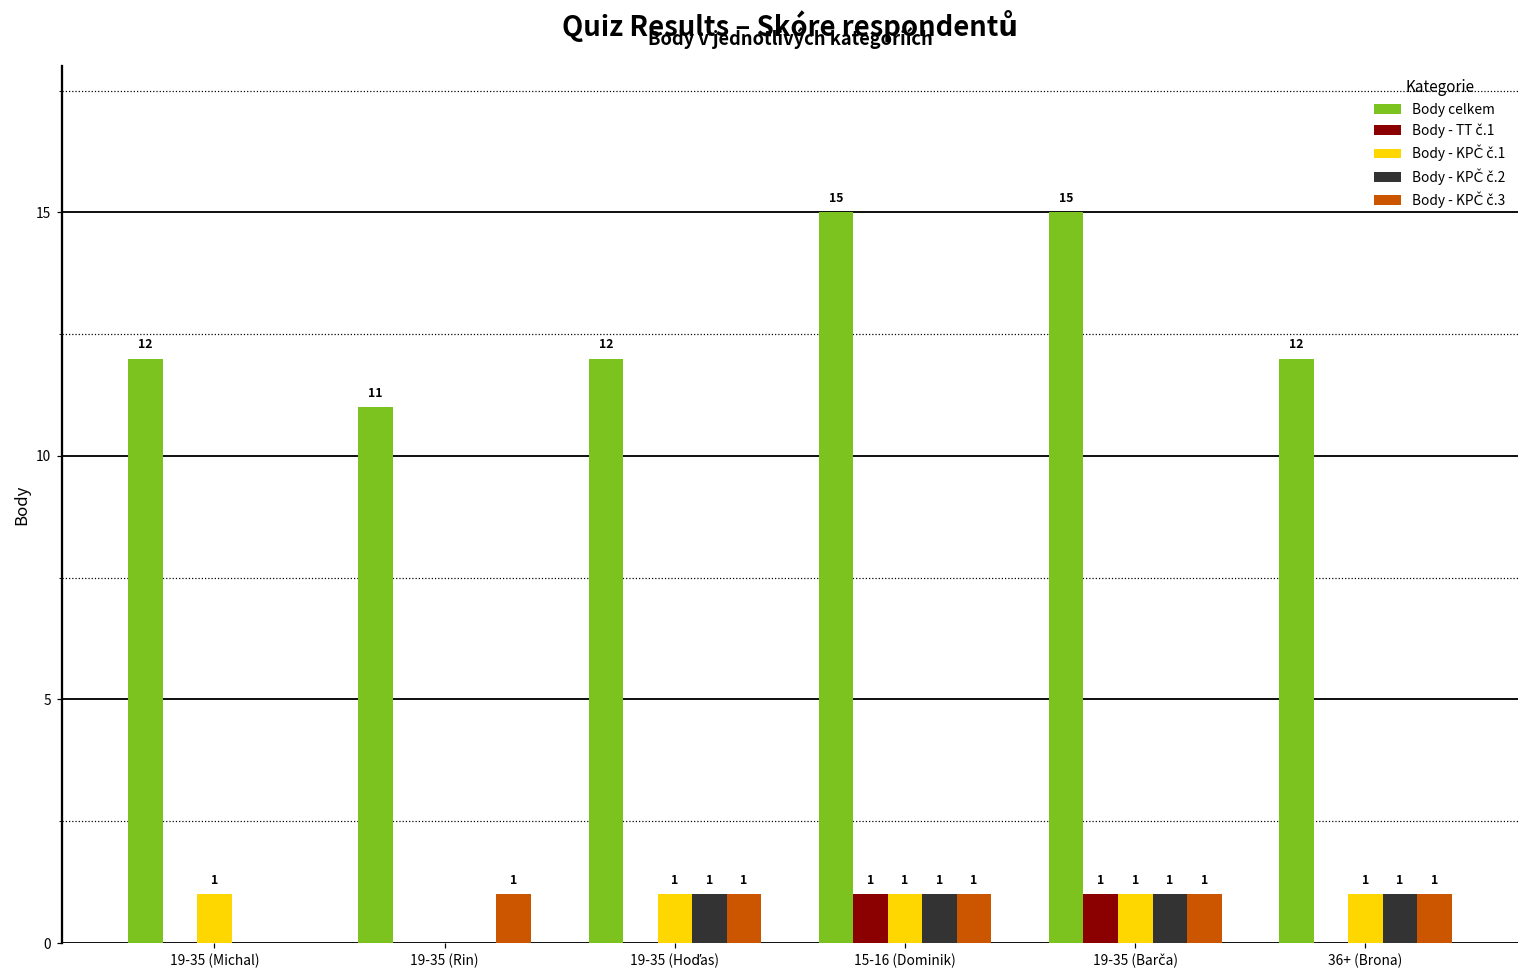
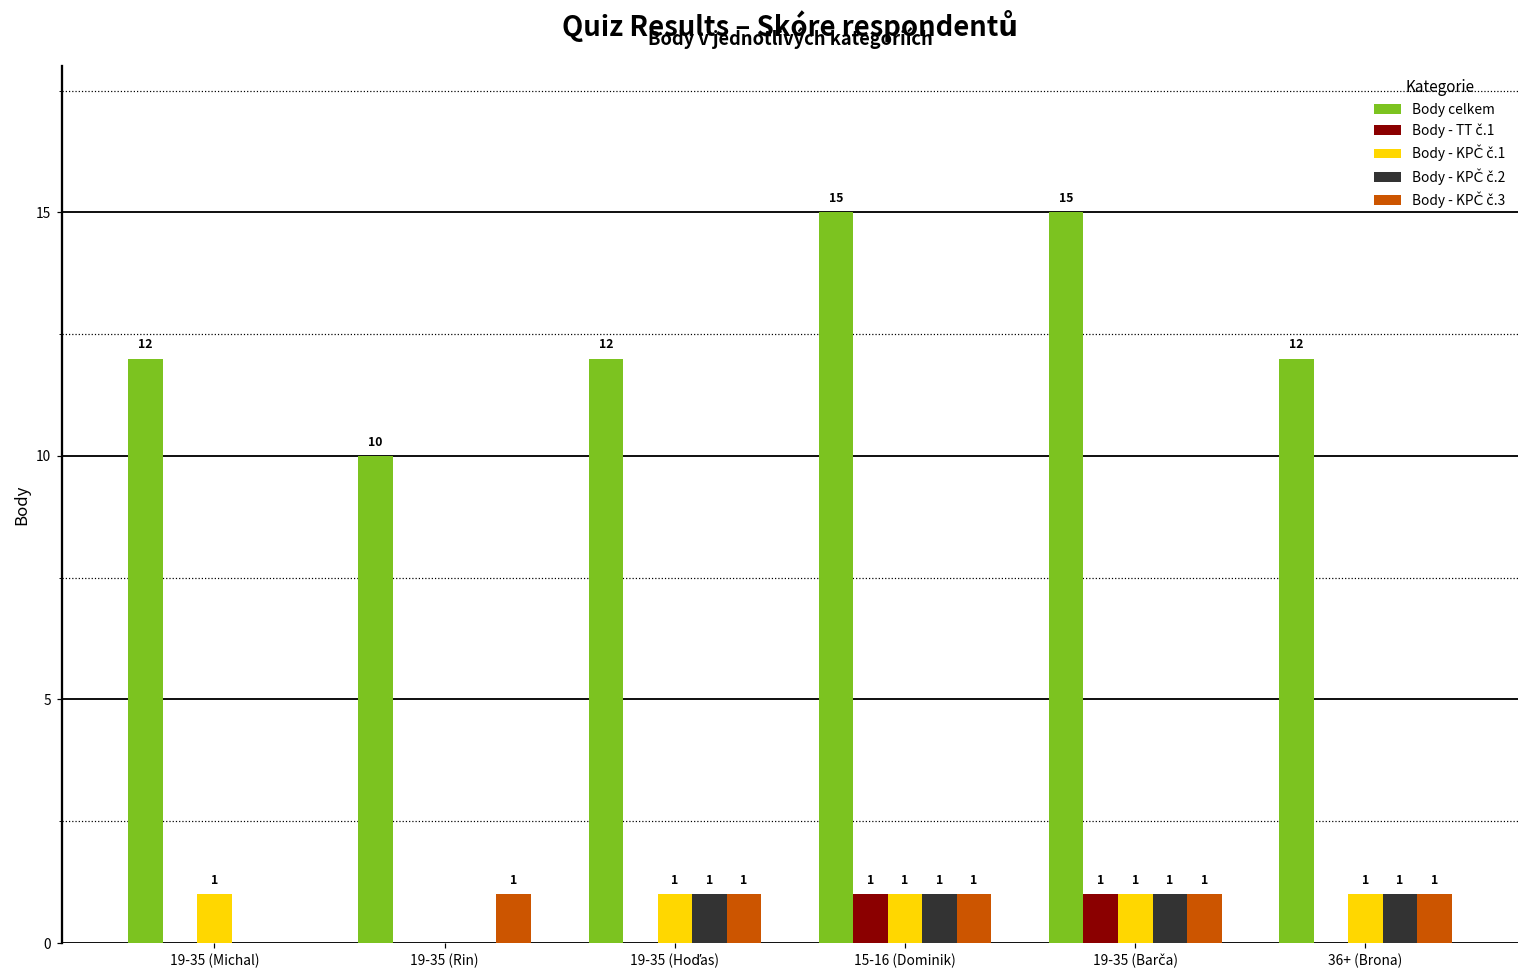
Body celkem, 19-35 (Rin): 11 -> 10
